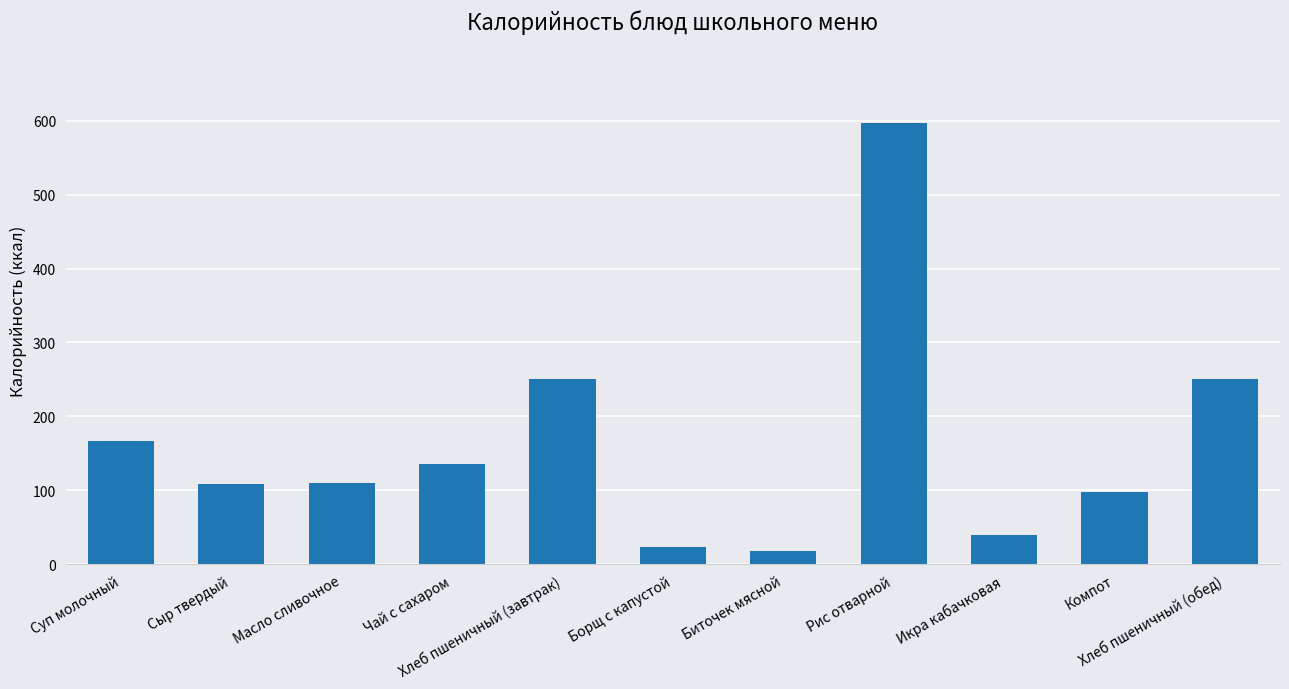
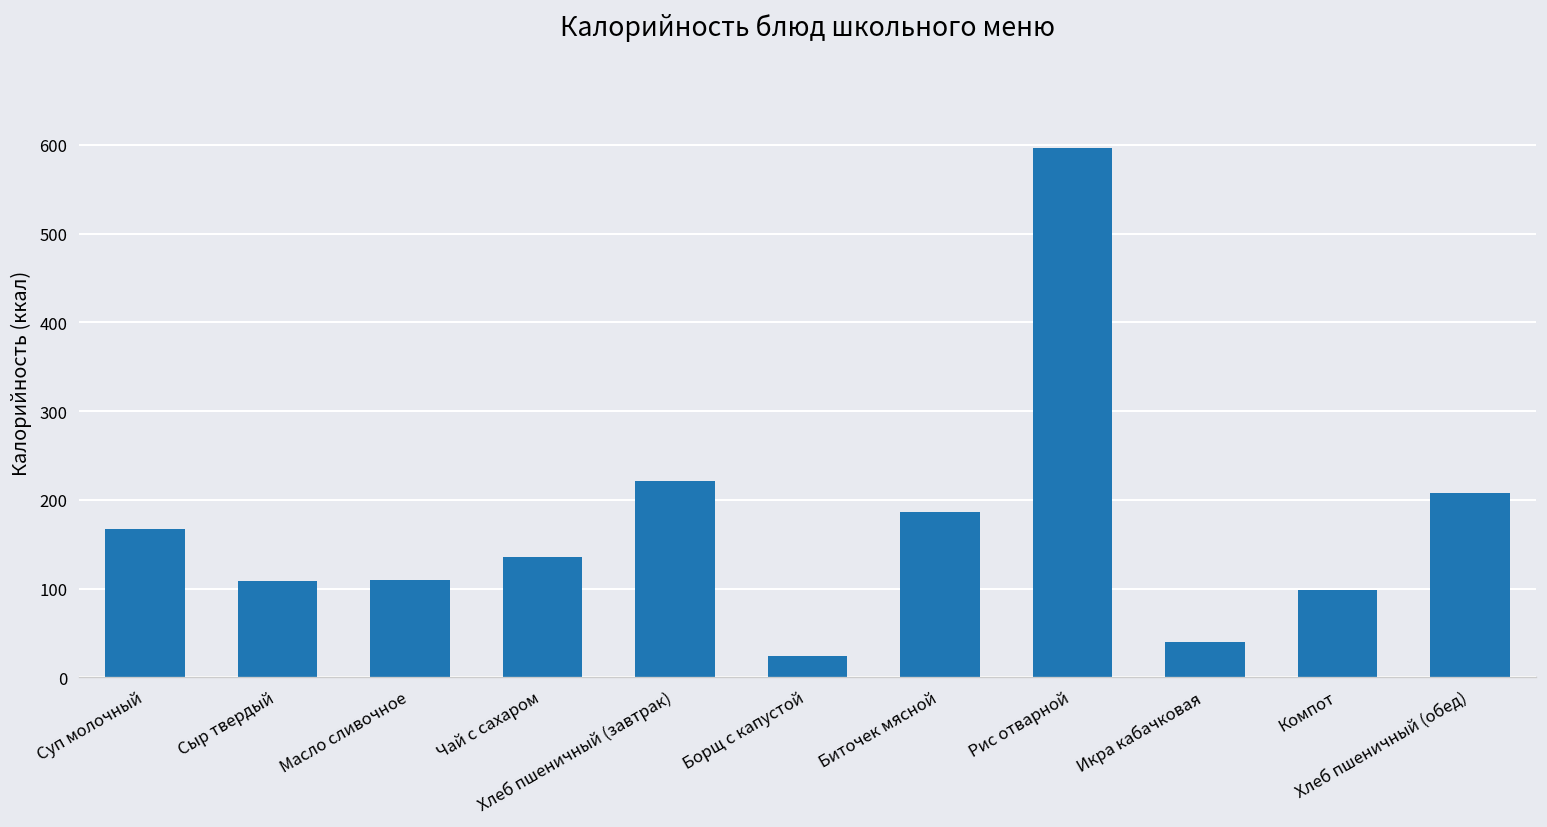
Хлеб пшеничный (завтрак): 250 -> 220
Биточек мясной: 20 -> 190
Хлеб пшеничный (обед): 250 -> 210
